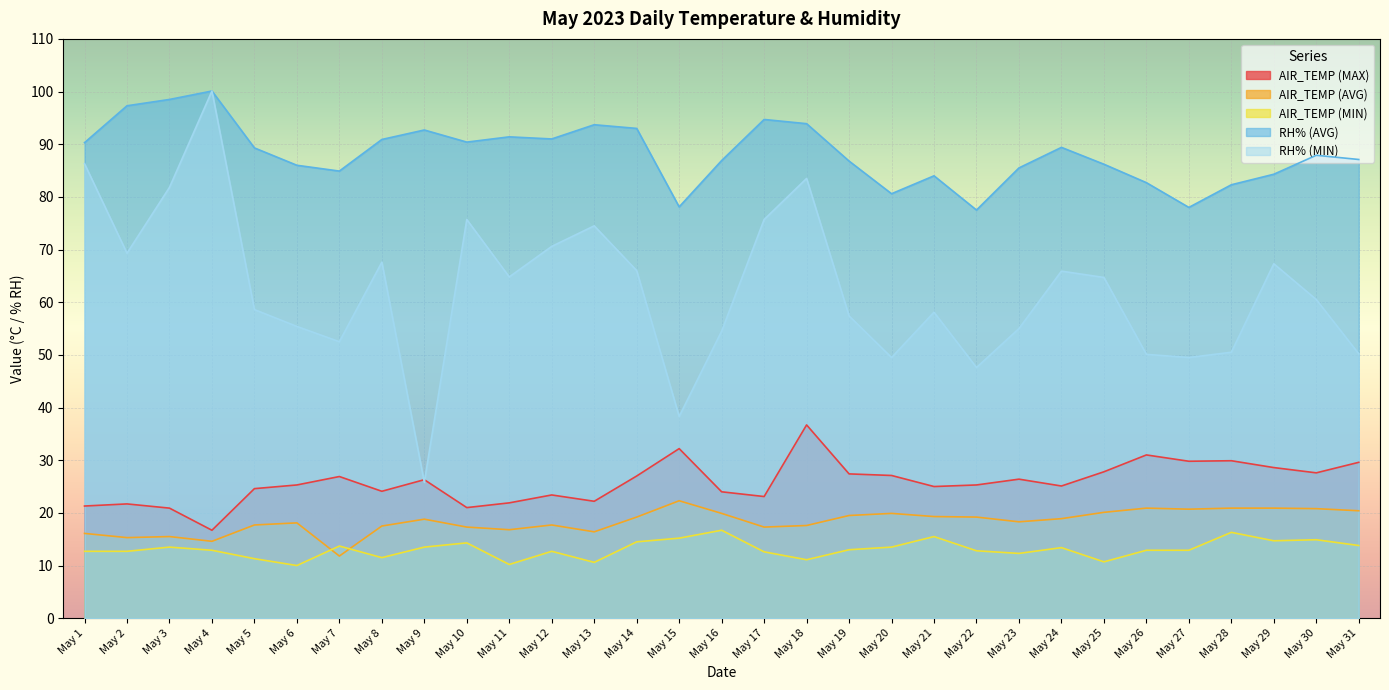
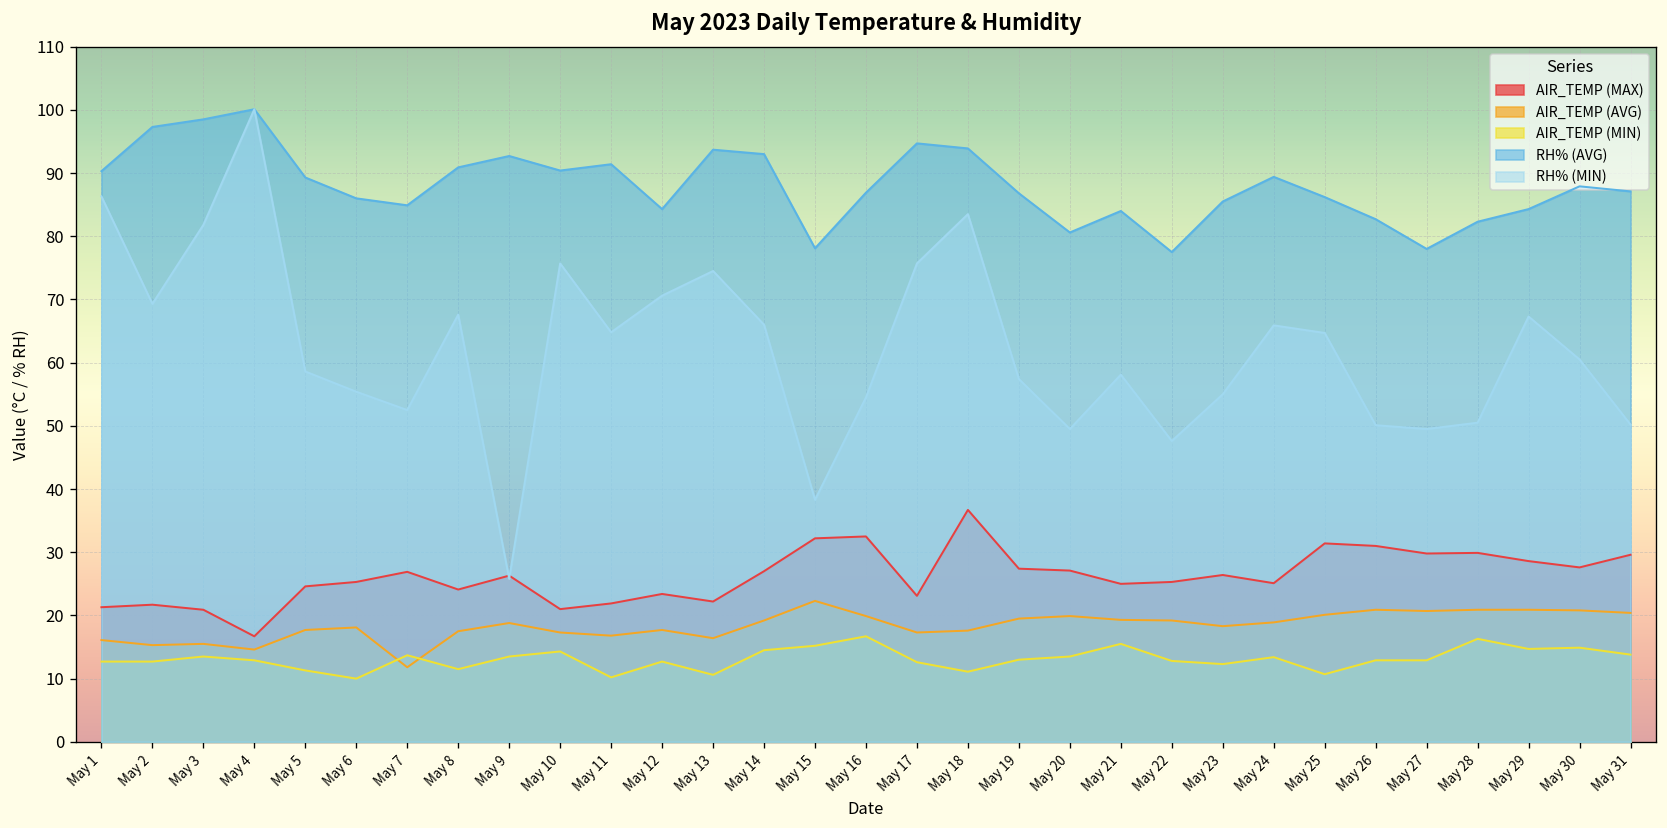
RH% (AVG), May 12: 91 -> 84
AIR_TEMP (MAX), May 16: 24 -> 33
AIR_TEMP (MAX), May 25: 28 -> 31
